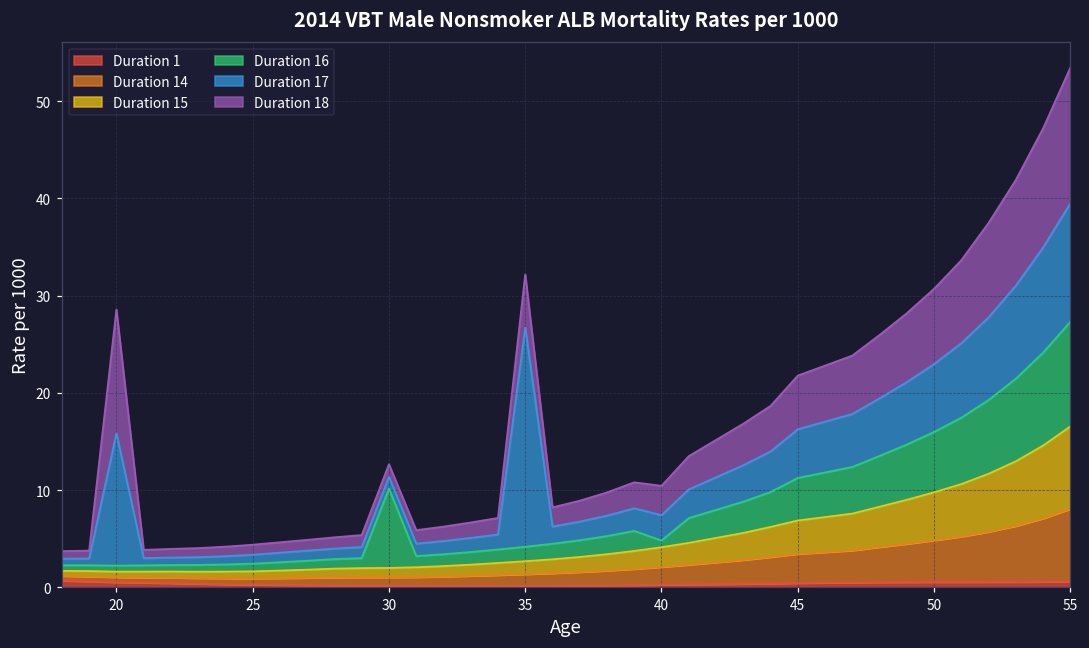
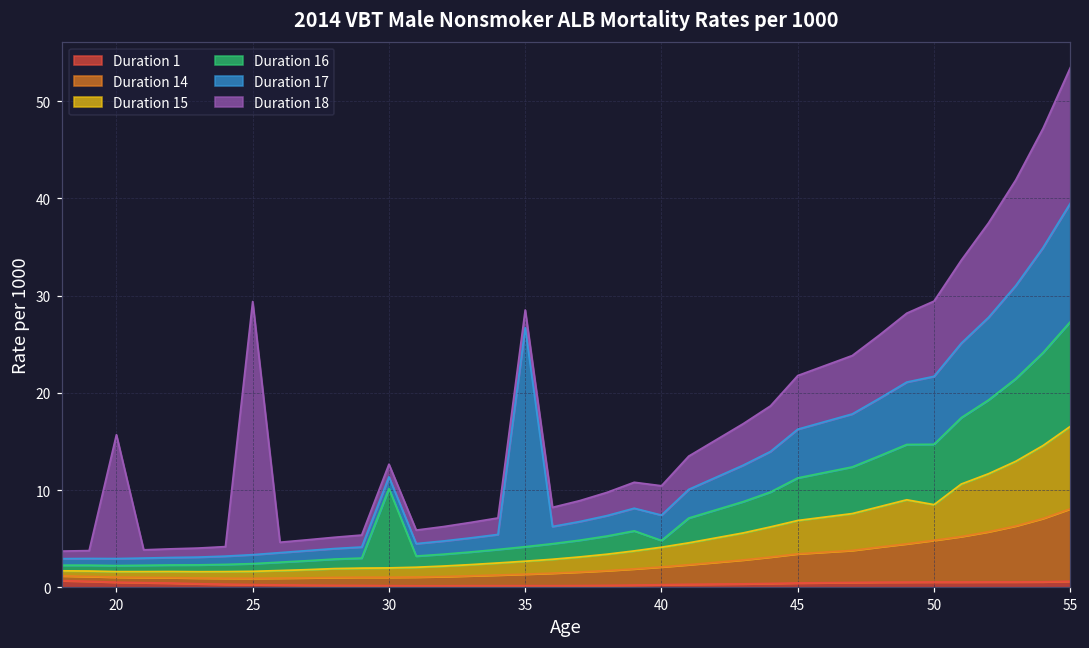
Duration 17, 20: 14 -> 1
Duration 18, 25: 1 -> 26
Duration 18, 35: 5 -> 2
Duration 15, 50: 5 -> 4
